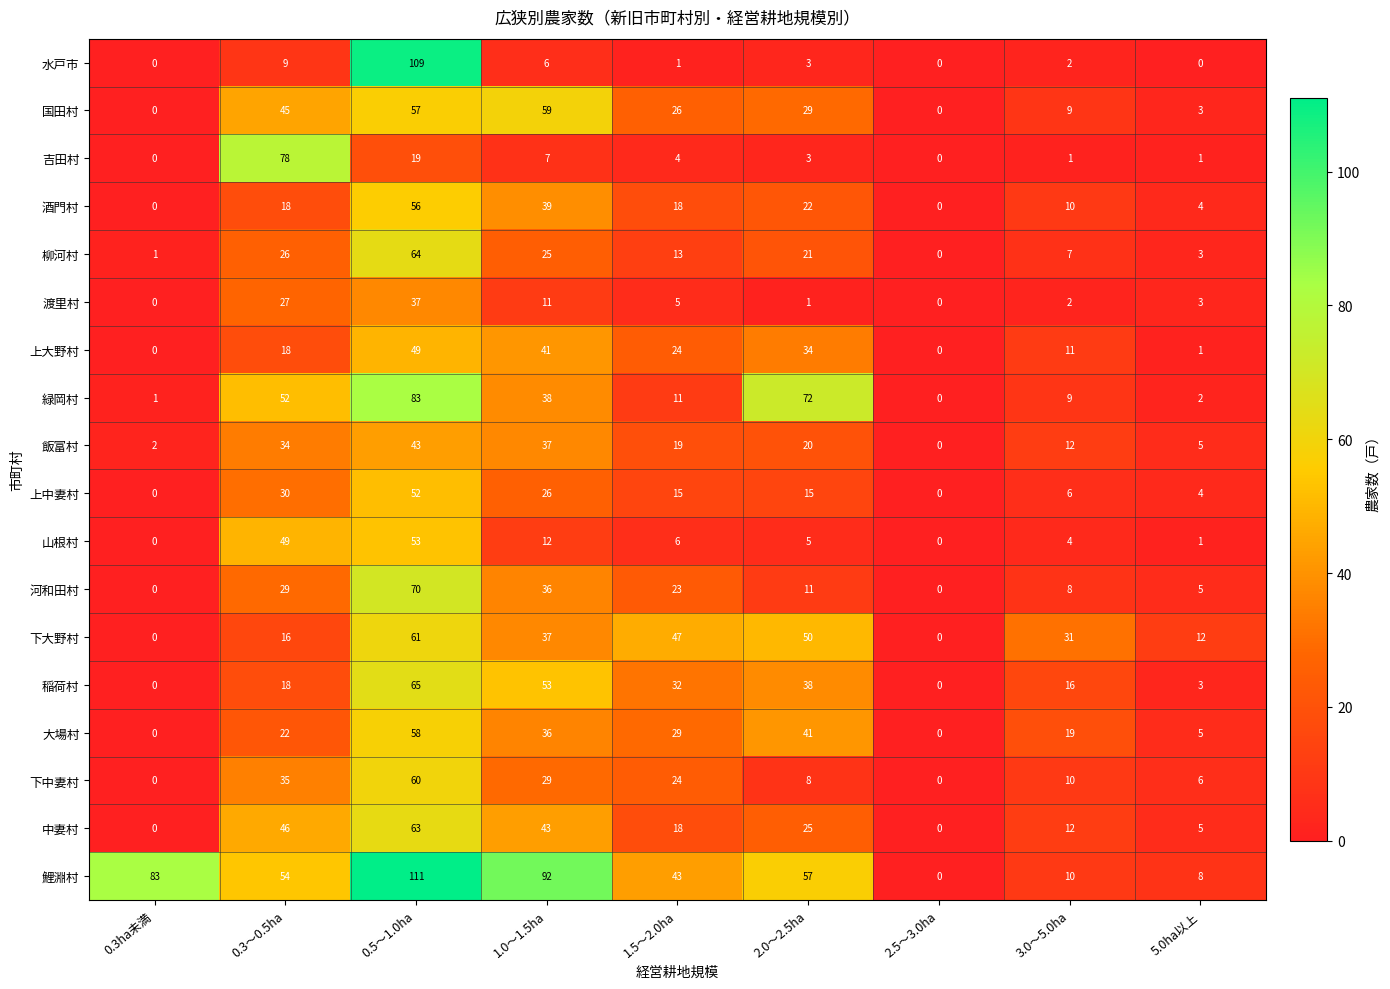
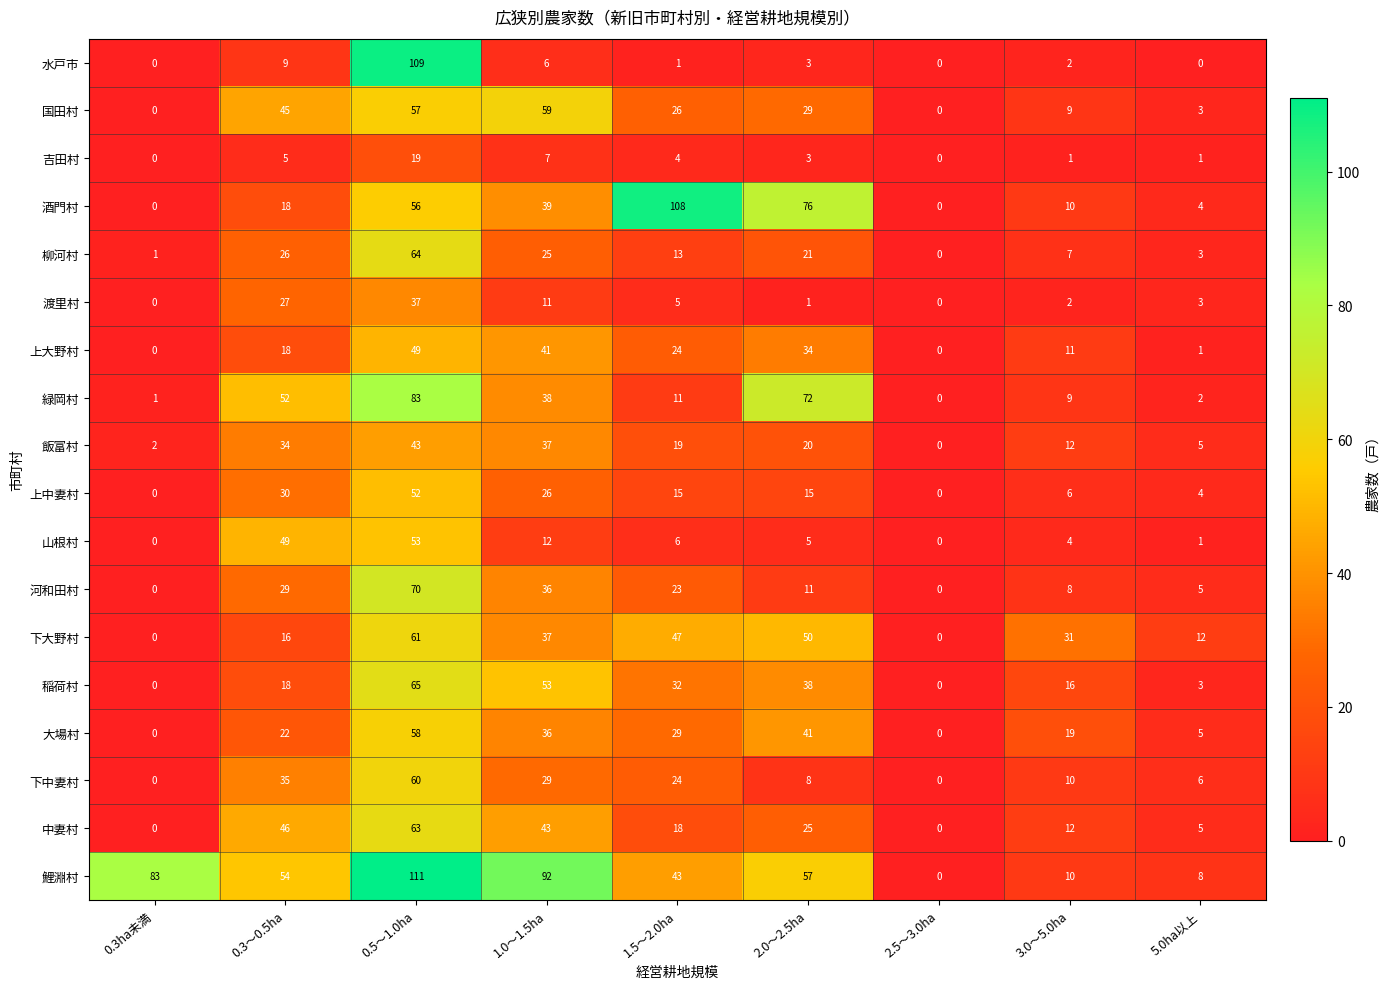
吉田村, 0.3～0.5ha: 78 -> 5
酒門村, 1.5～2.0ha: 18 -> 108
酒門村, 2.0～2.5ha: 22 -> 76
